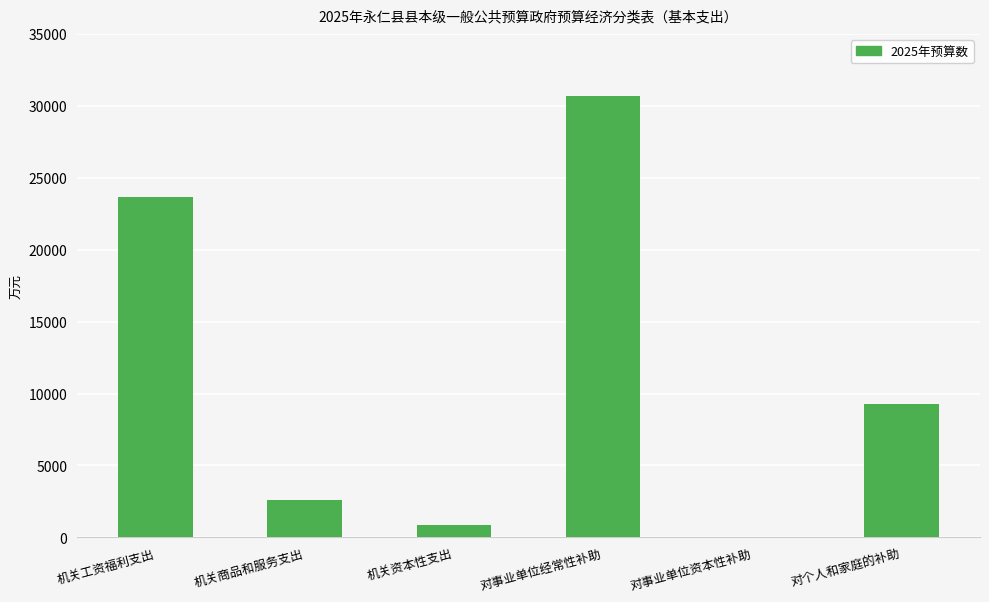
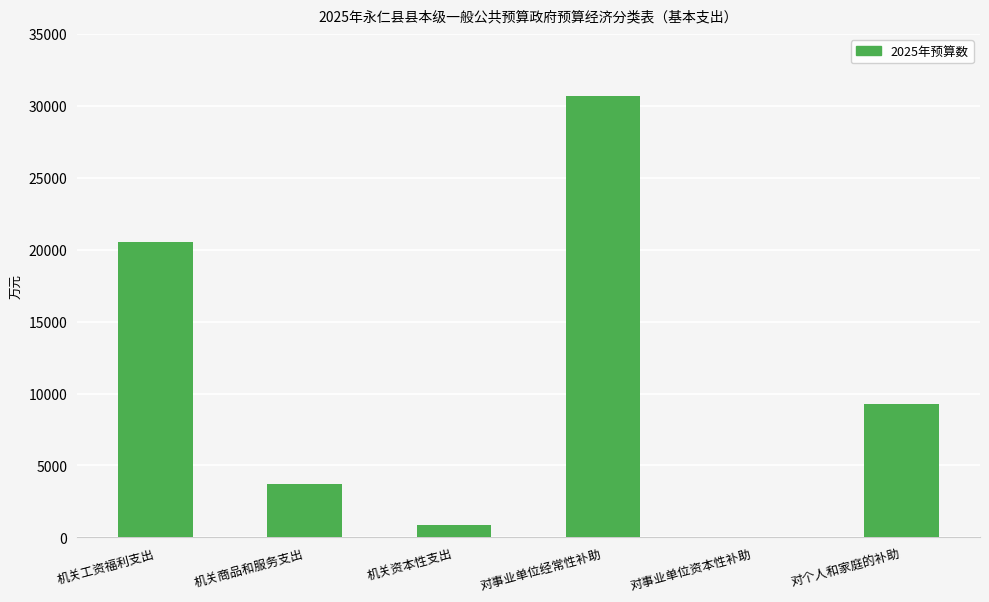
机关工资福利支出: 23700 -> 20500
机关商品和服务支出: 2600 -> 3700
